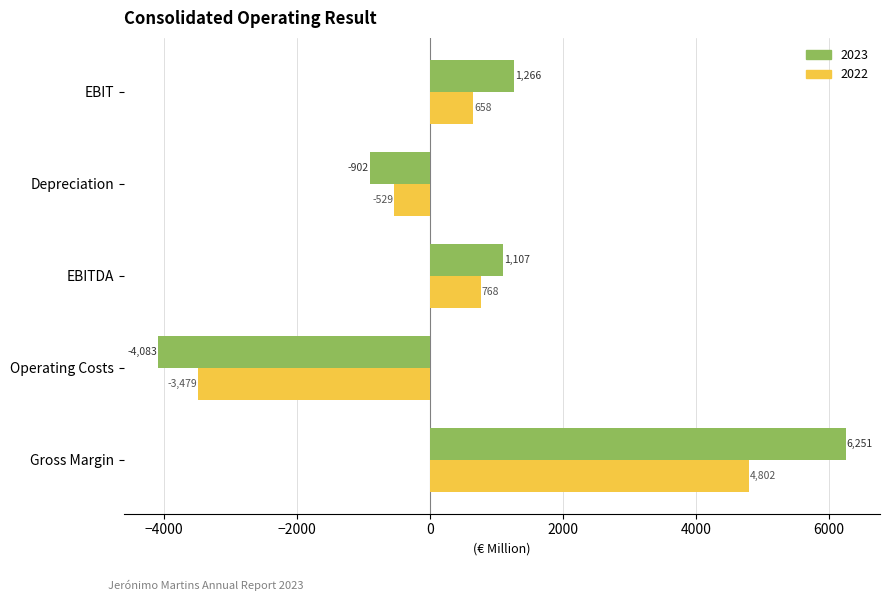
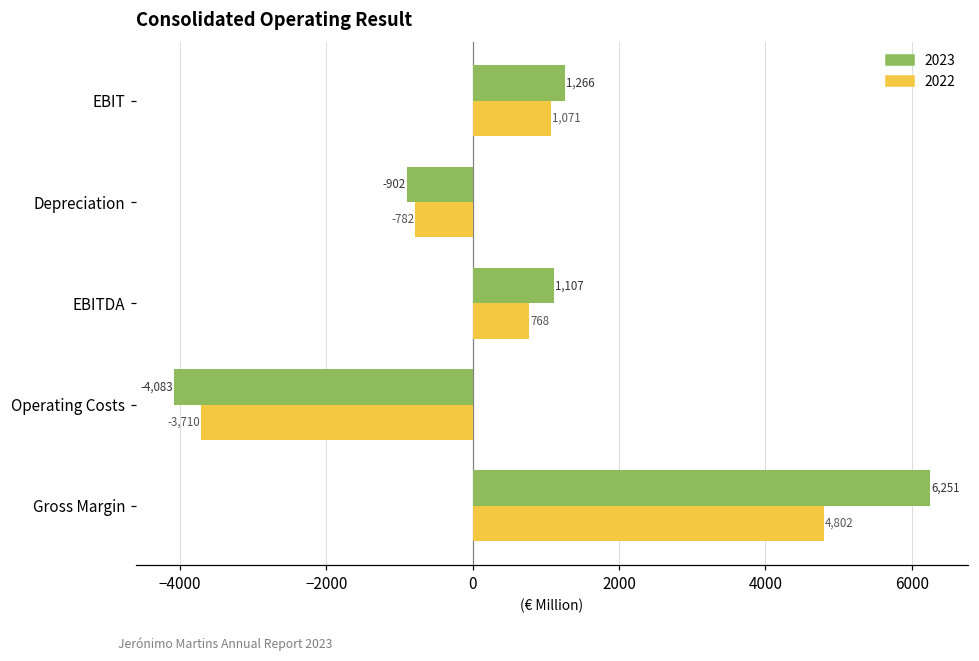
2022, EBIT: 658 -> 1,071
2022, Depreciation: -529 -> -782
2022, Operating Costs: -3,479 -> -3,710
